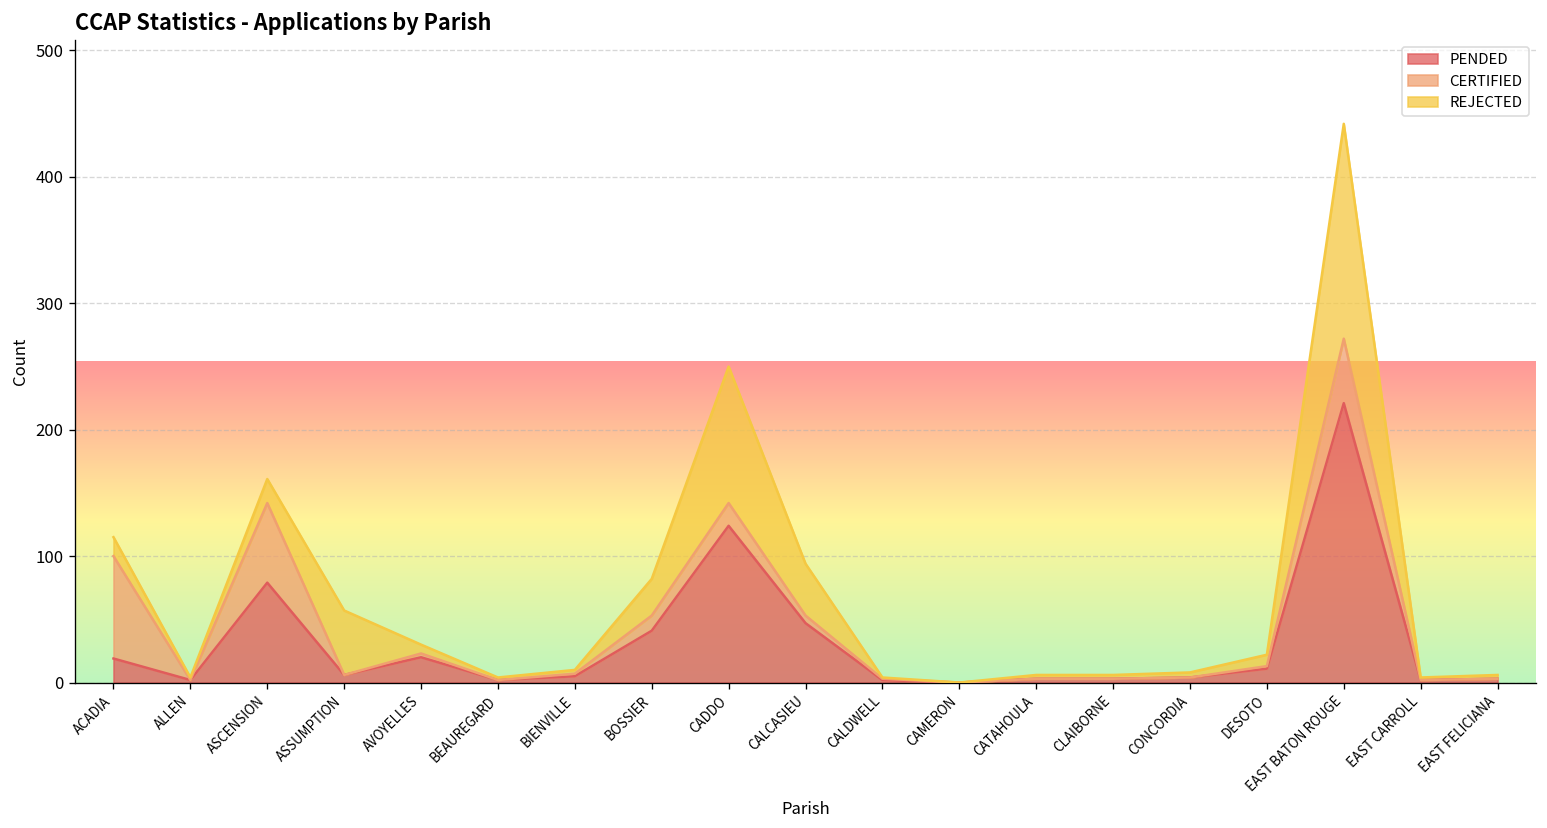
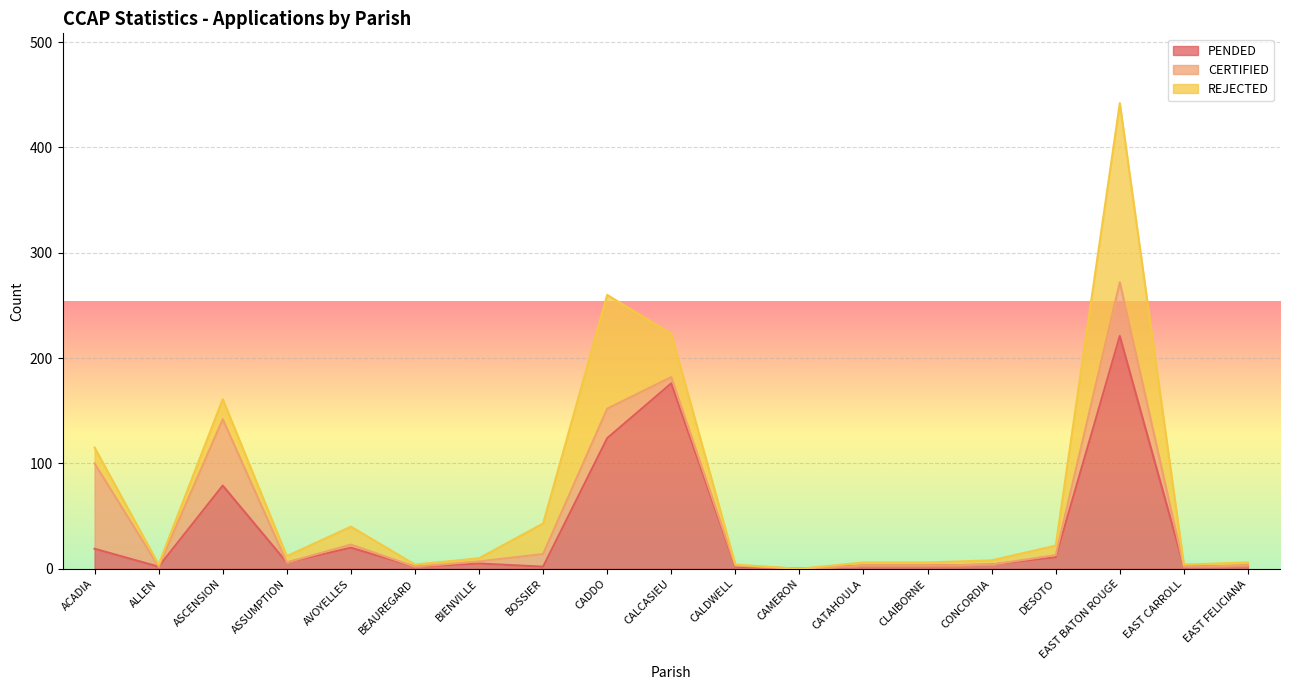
REJECTED, ASSUMPTION: 51 -> 6
REJECTED, AVOYELLES: 7 -> 17
PENDED, BOSSIER: 41 -> 2
CERTIFIED, CADDO: 18 -> 28
PENDED, CALCASIEU: 47 -> 176
